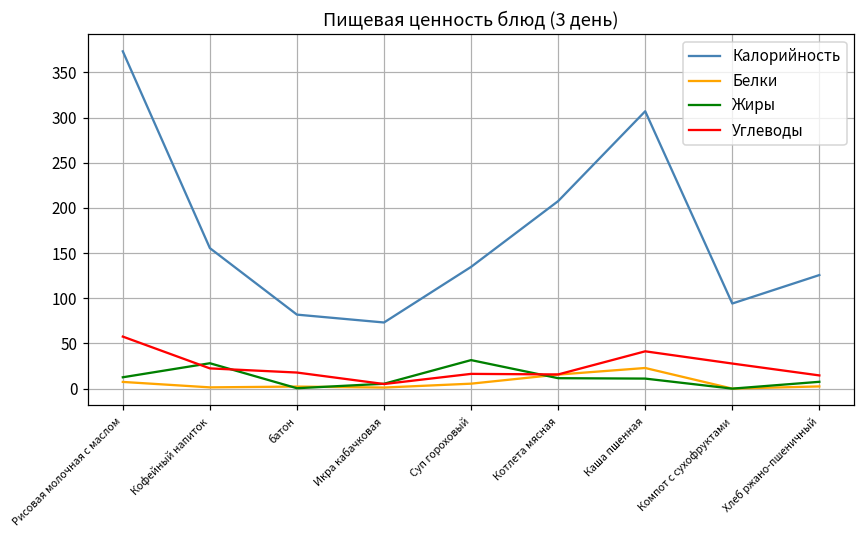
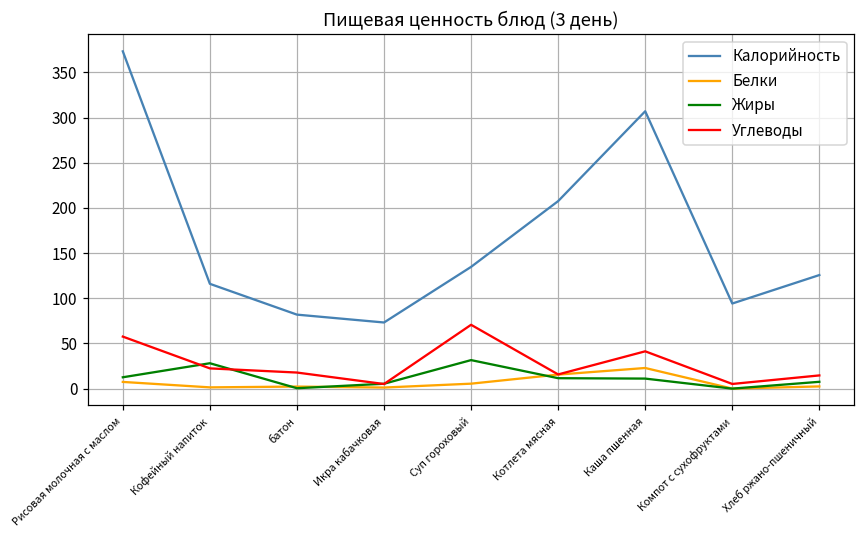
Калорийность, Кофейный напиток: 160 -> 120
Углеводы, Суп гороховый: 20 -> 70
Углеводы, Компот с сухофруктами: 30 -> 10
